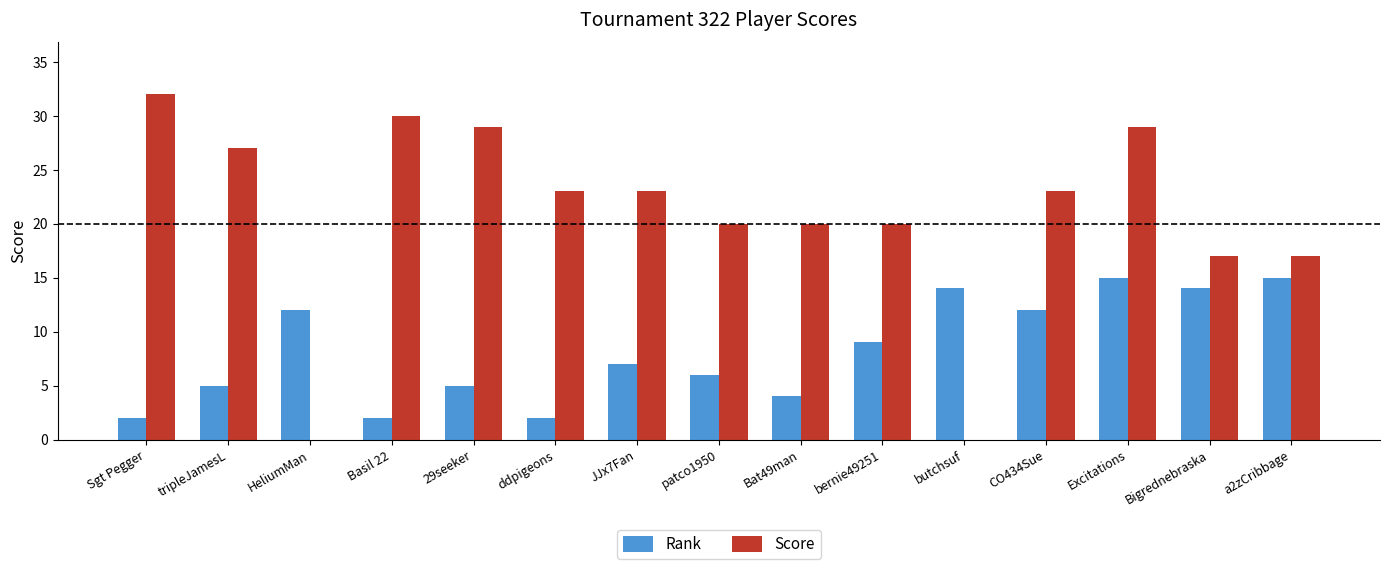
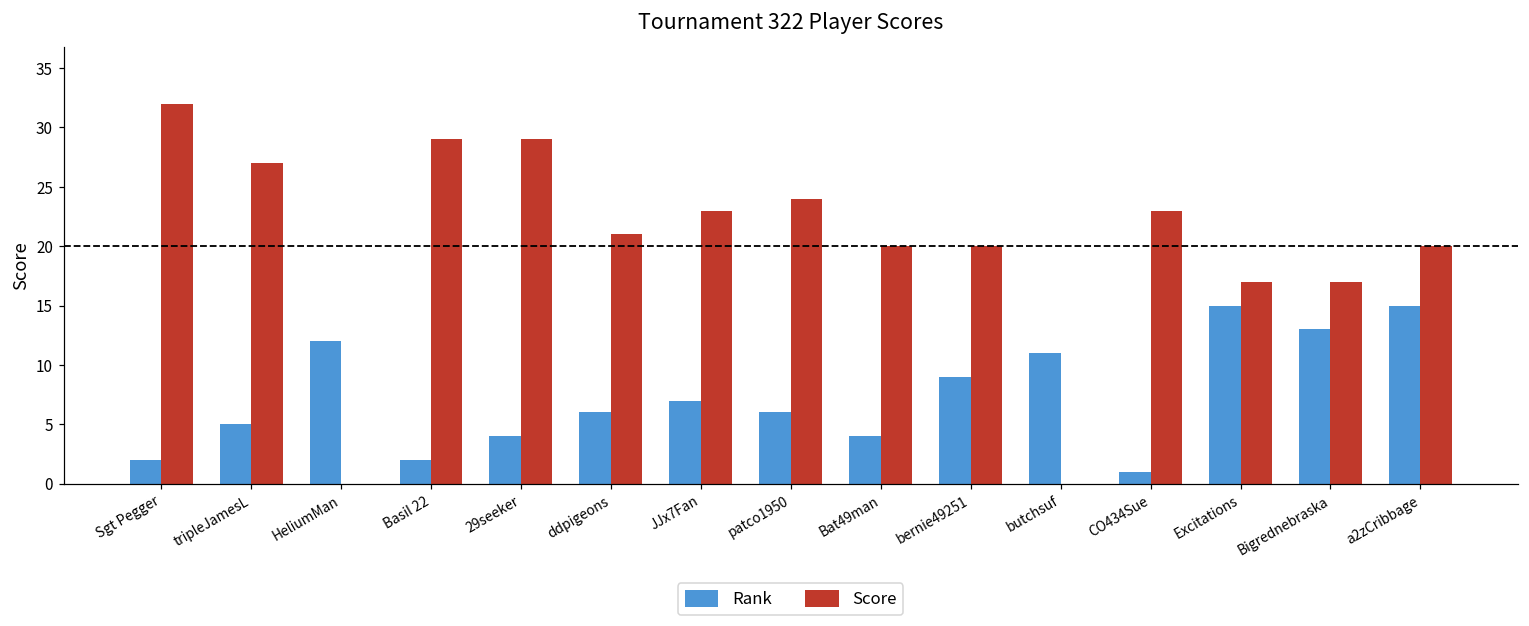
Score, Basil 22: 30 -> 29
Rank, 29seeker: 5 -> 4
Rank, ddpigeons: 2 -> 6
Score, ddpigeons: 23 -> 21
Score, patco1950: 20 -> 24
Rank, butchsuf: 14 -> 11
Rank, CO434Sue: 12 -> 1
Score, Excitations: 29 -> 17
Rank, Bigrednebraska: 14 -> 13
Score, a2zCribbage: 17 -> 20
